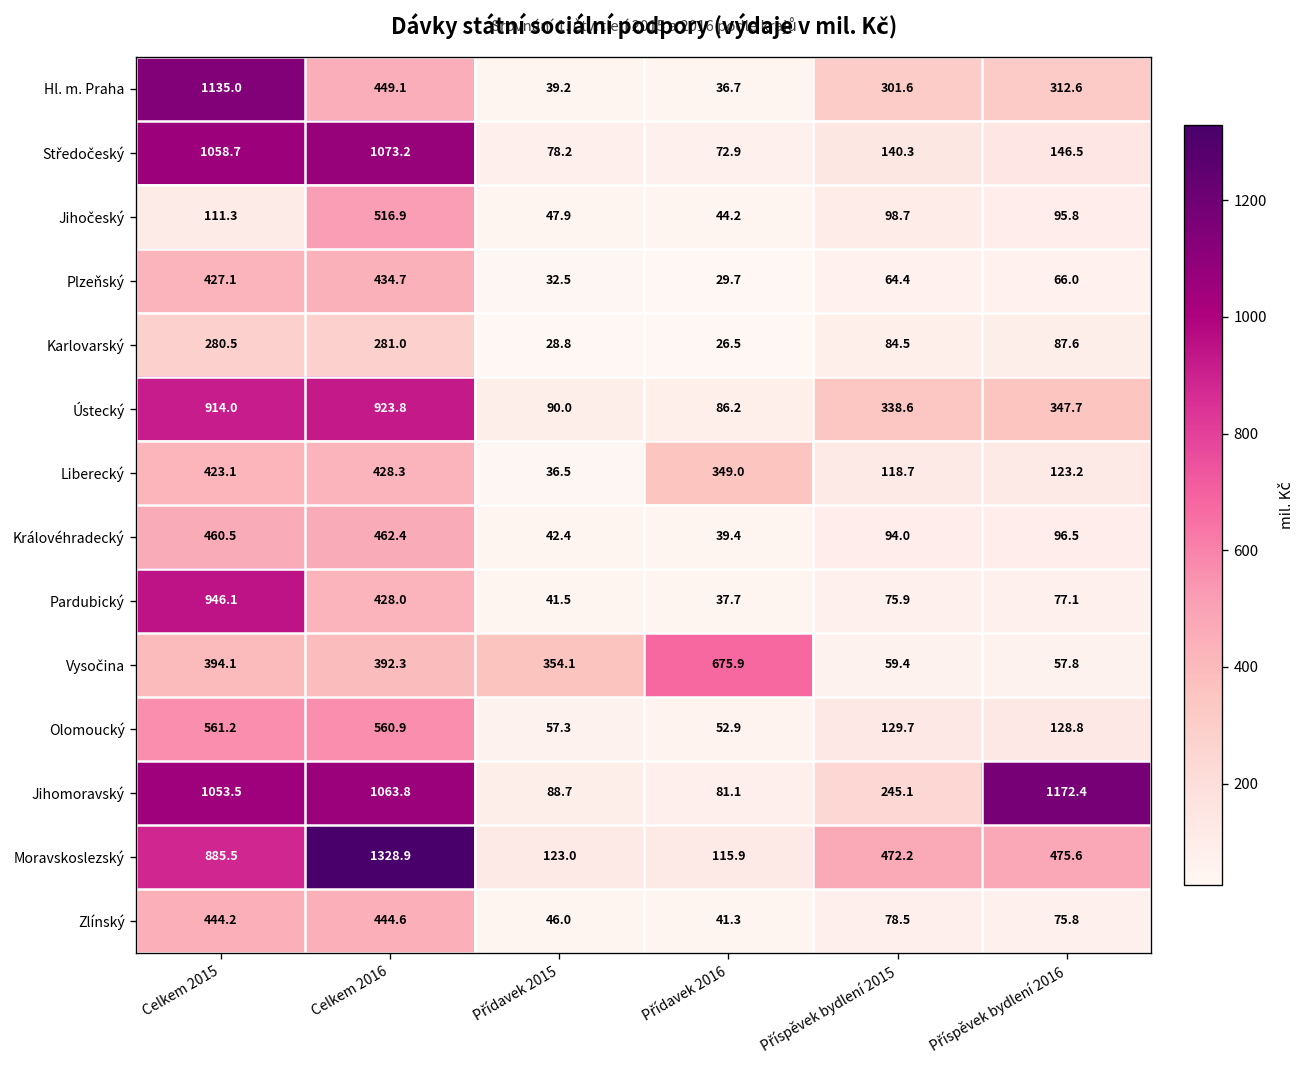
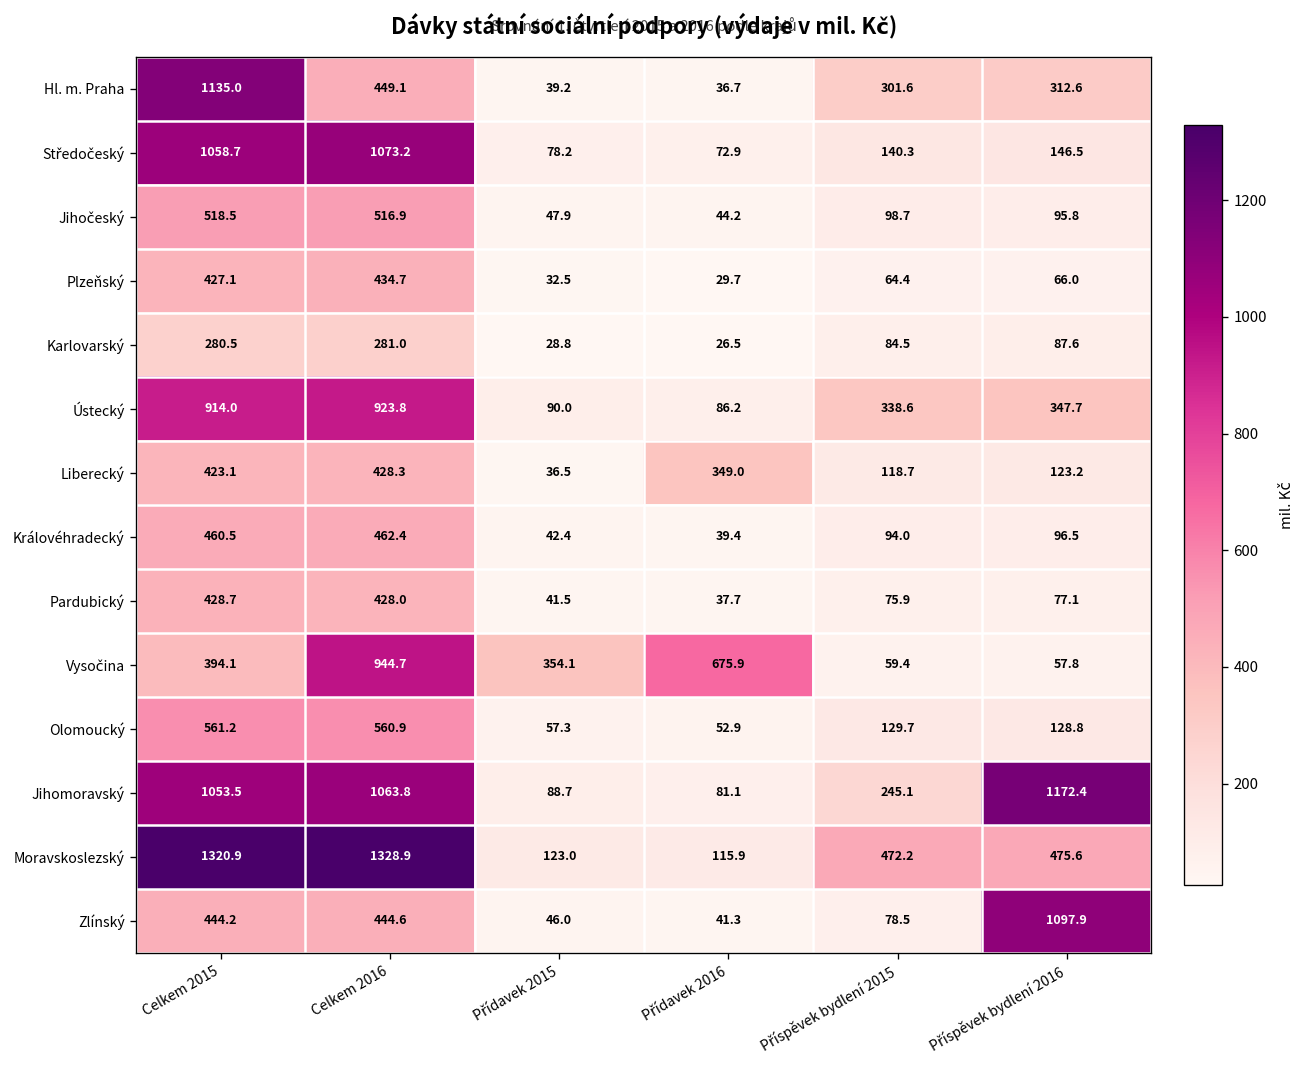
Jihočeský, Celkem 2015: 111.3 -> 518.5
Pardubický, Celkem 2015: 946.1 -> 428.7
Vysočina, Celkem 2016: 392.3 -> 944.7
Moravskoslezský, Celkem 2015: 885.5 -> 1320.9
Zlínský, Příspěvek bydlení 2016: 75.8 -> 1097.9
